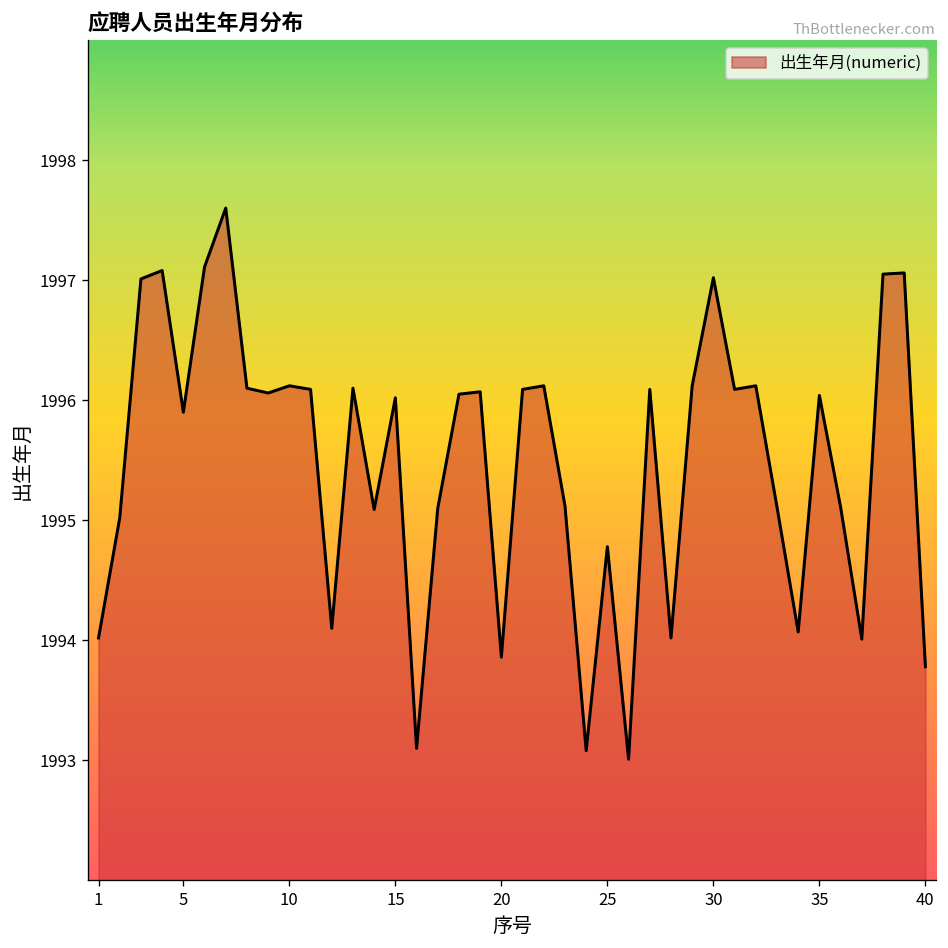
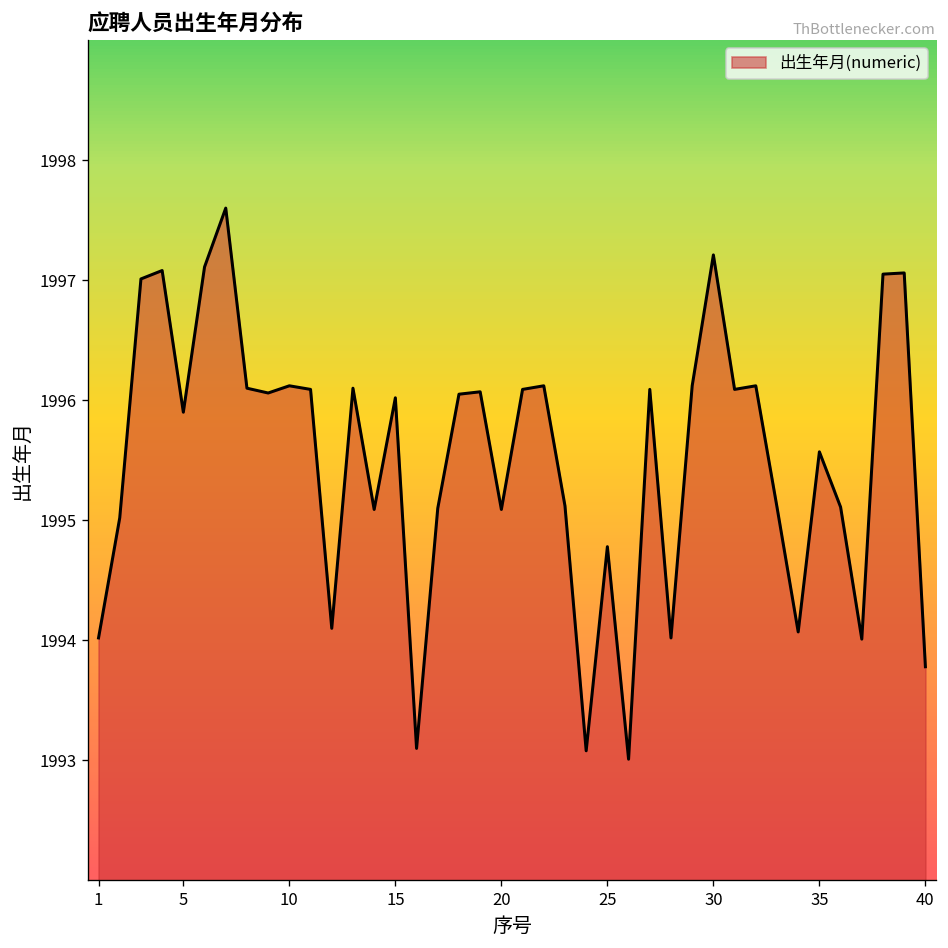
20: 1993.86 -> 1995.09
30: 1997.02 -> 1997.21
35: 1996.04 -> 1995.57
